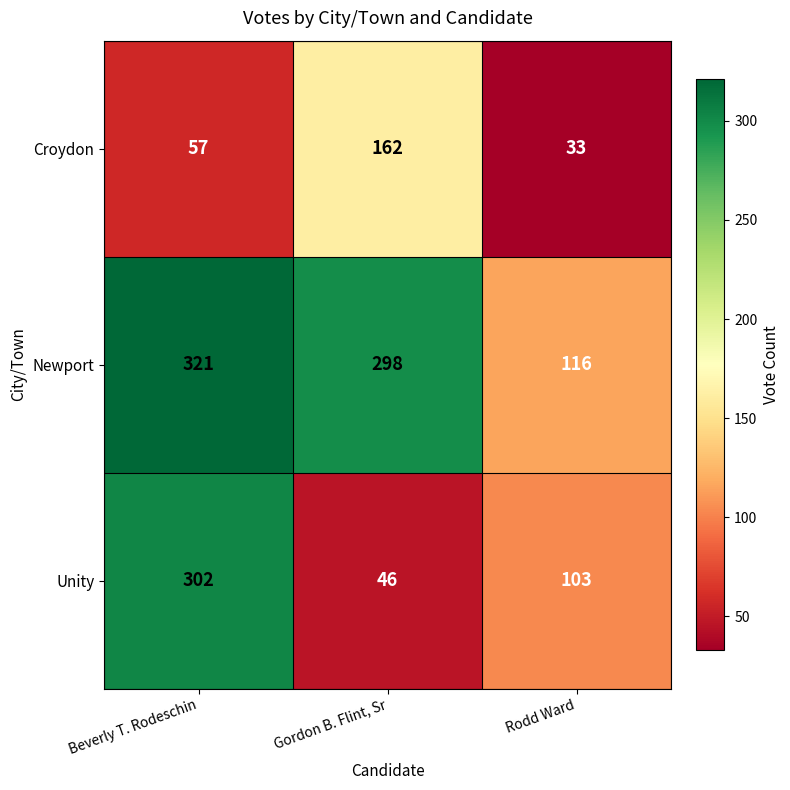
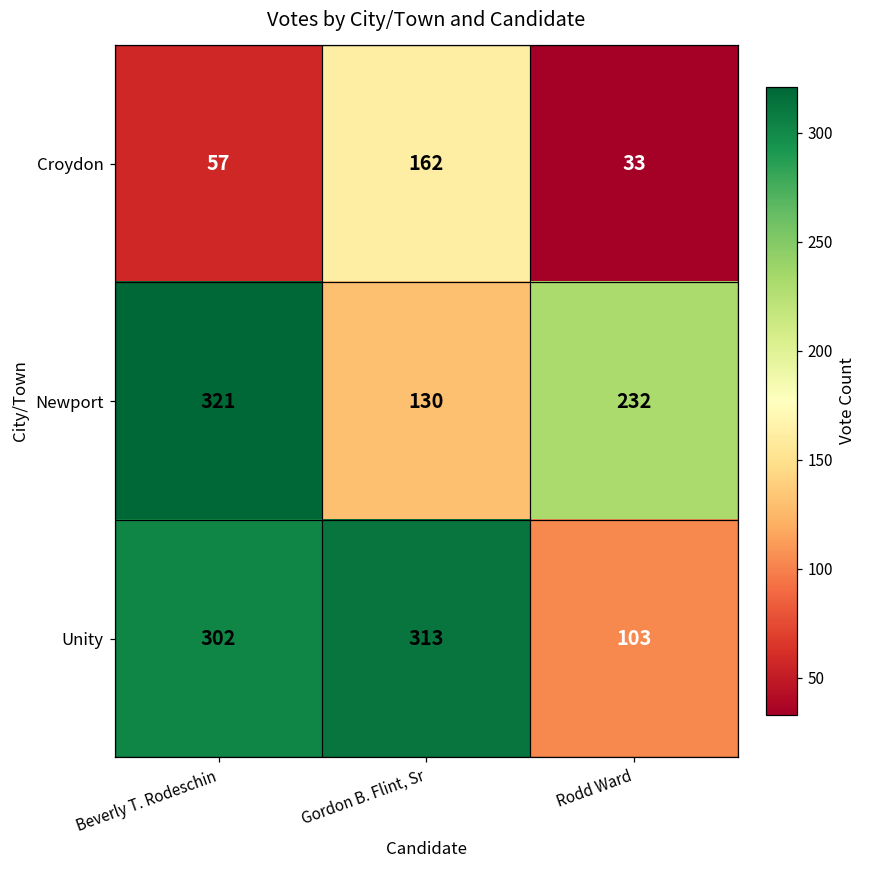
Newport, Gordon B. Flint, Sr: 298 -> 130
Newport, Rodd Ward: 116 -> 232
Unity, Gordon B. Flint, Sr: 46 -> 313
